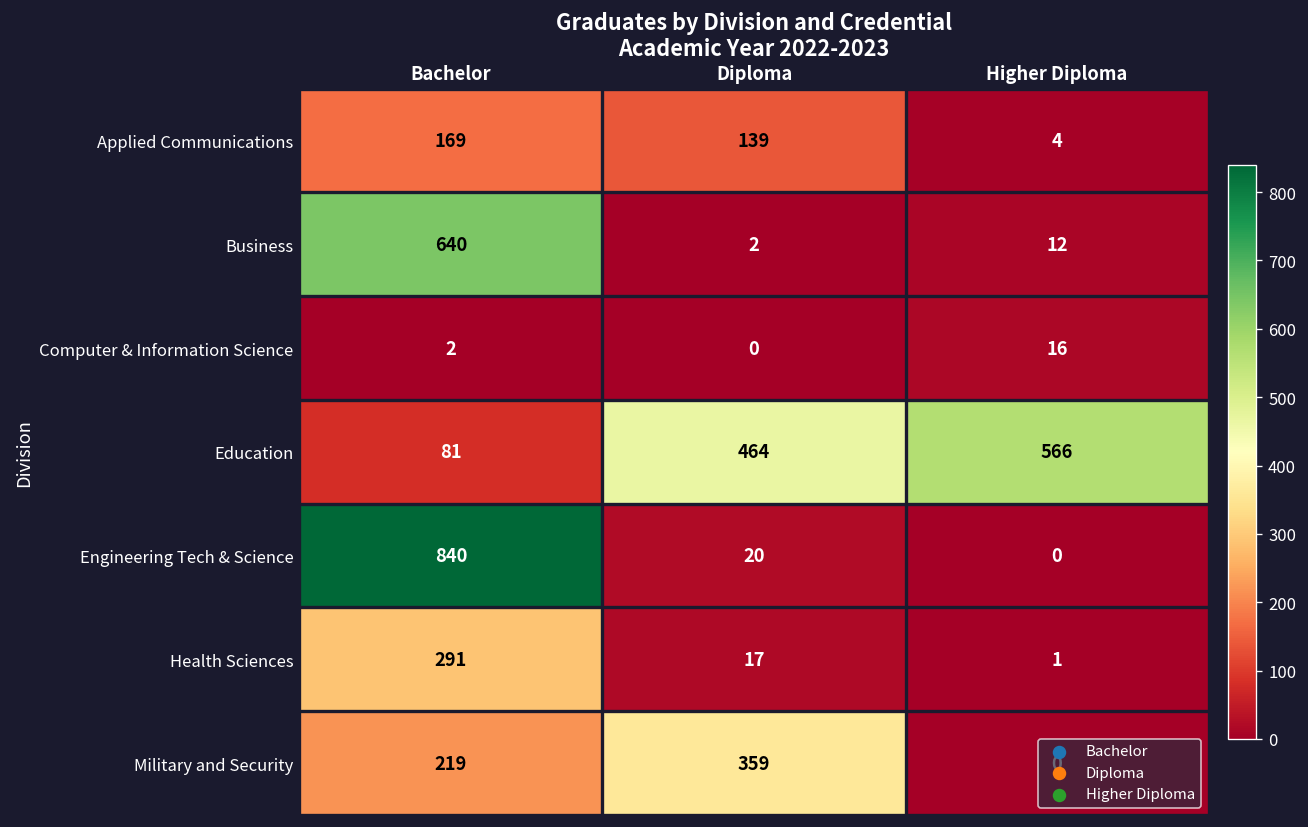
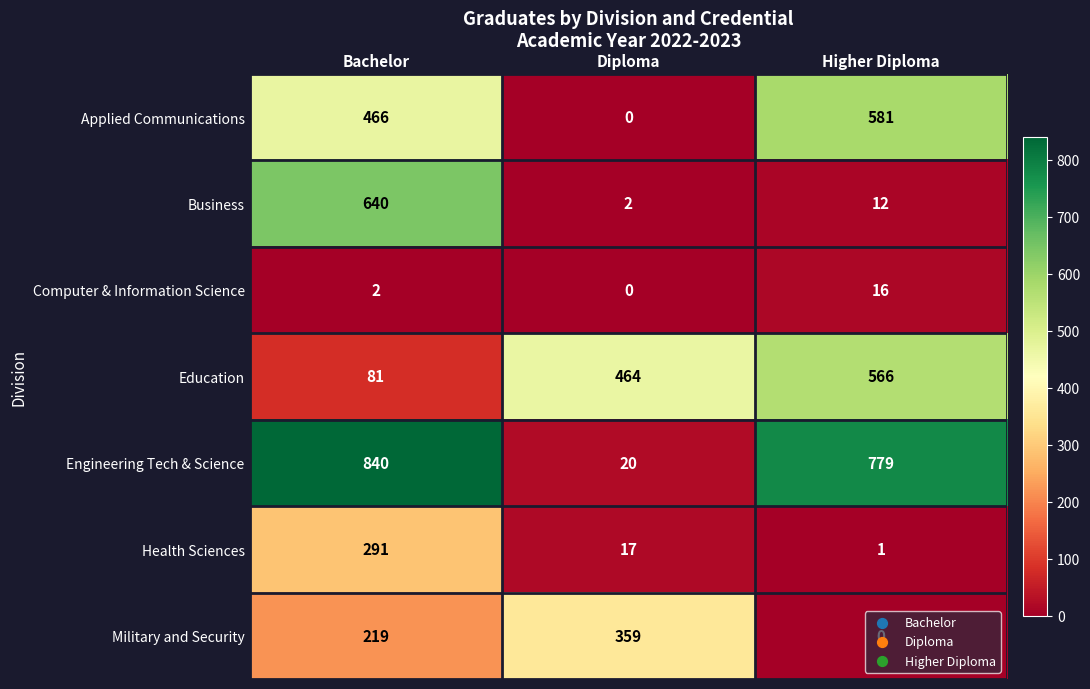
Applied Communications, Bachelor: 169 -> 466
Applied Communications, Diploma: 139 -> 0
Applied Communications, Higher Diploma: 4 -> 581
Engineering Tech & Science, Higher Diploma: 0 -> 779
